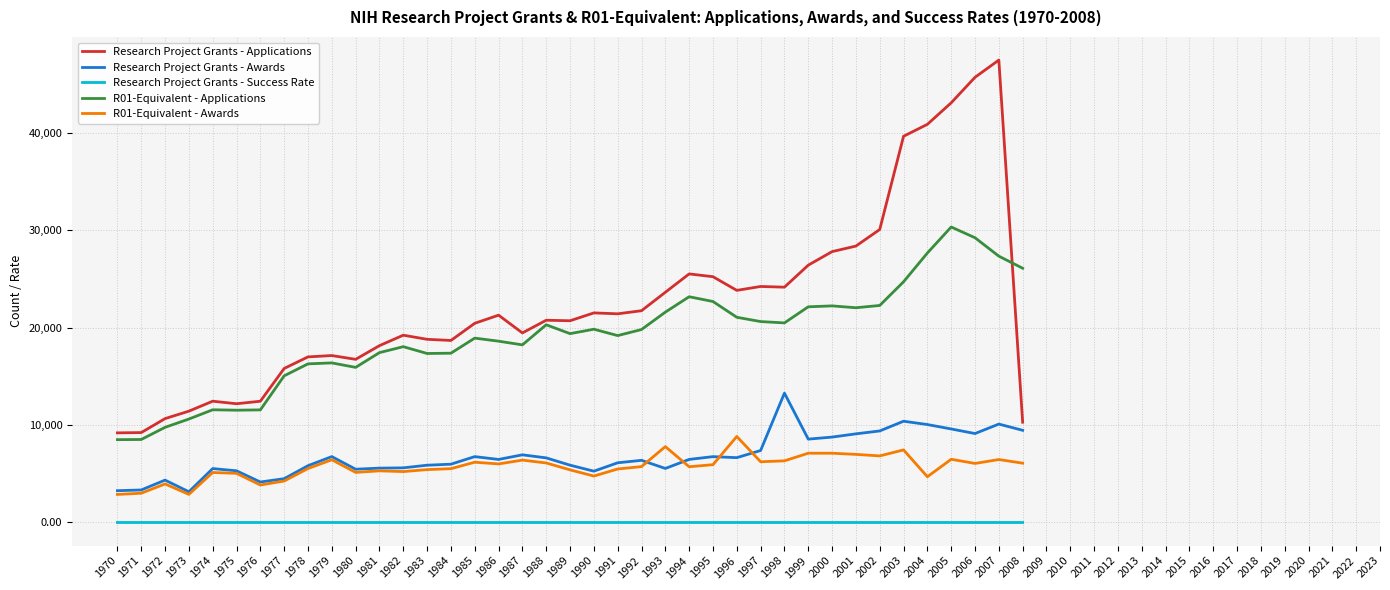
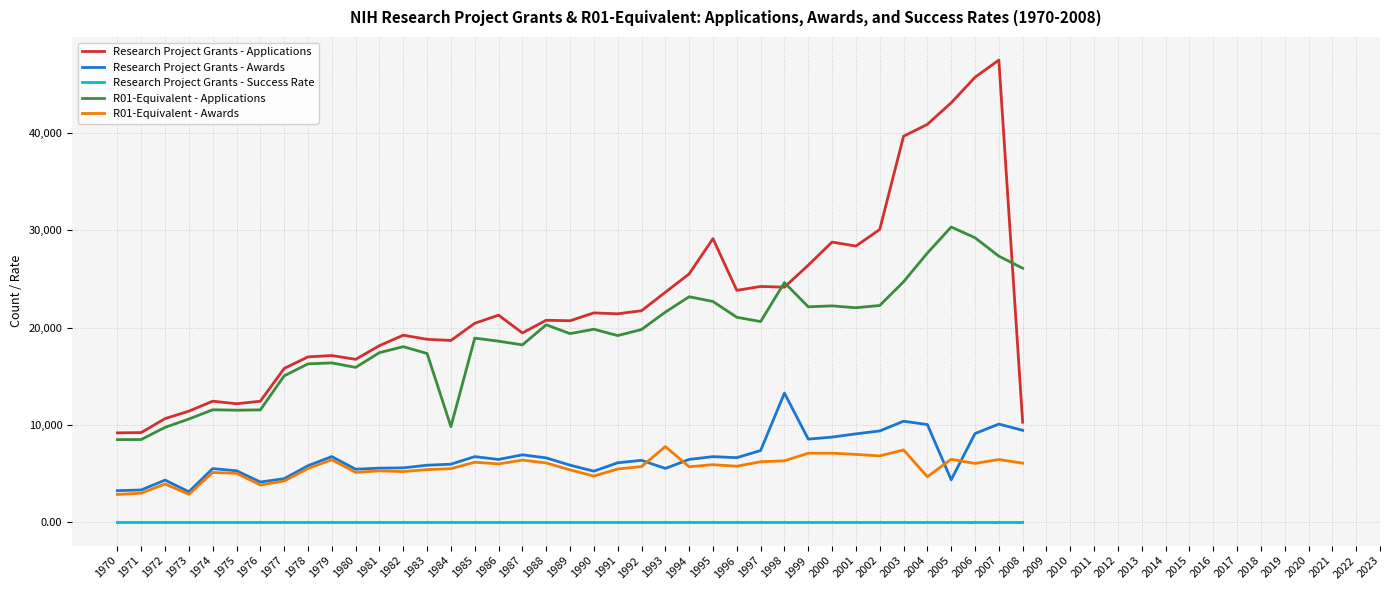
R01-Equivalent - Applications, 1984: 17,000 -> 10,000
Research Project Grants - Applications, 1995: 25,000 -> 29,000
R01-Equivalent - Awards, 1996: 9,000 -> 6,000
R01-Equivalent - Applications, 1998: 20,000 -> 25,000
Research Project Grants - Applications, 2000: 28,000 -> 29,000
Research Project Grants - Awards, 2005: 10,000 -> 4,000
